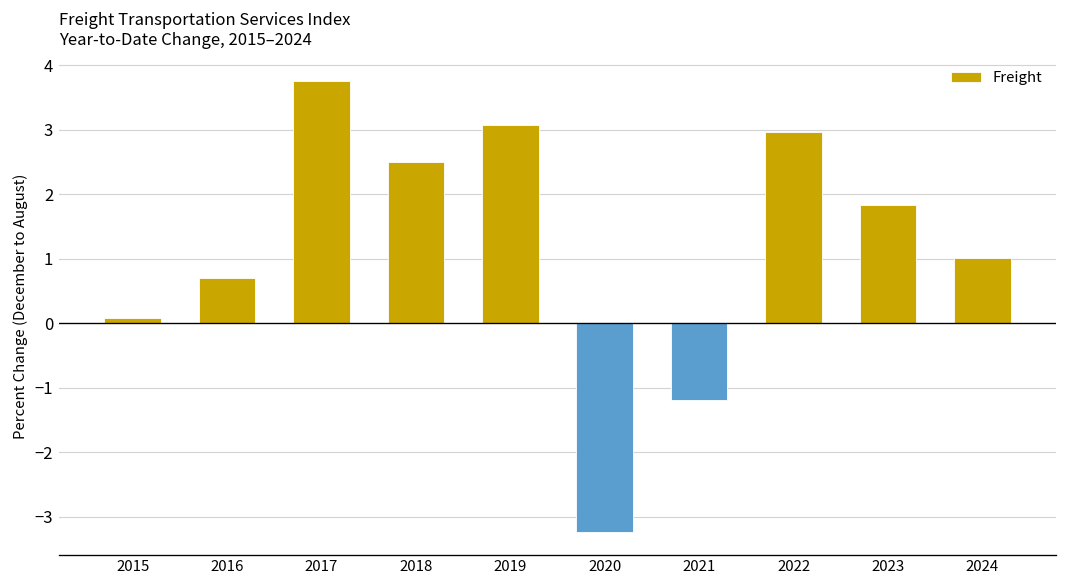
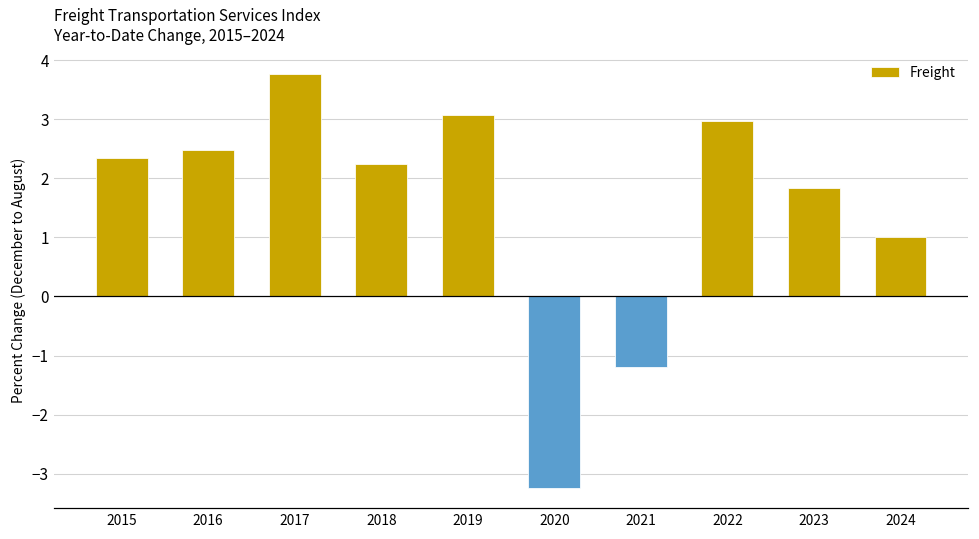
2015: 0.1 -> 2.3
2016: 0.7 -> 2.5
2018: 2.5 -> 2.2
